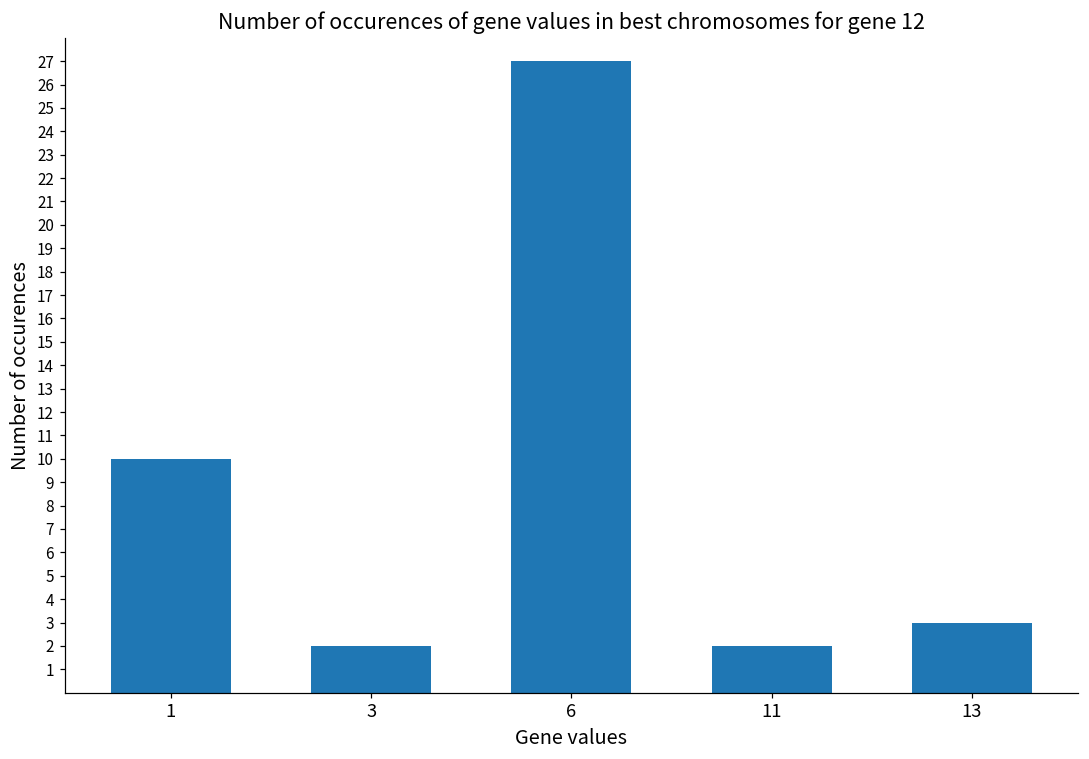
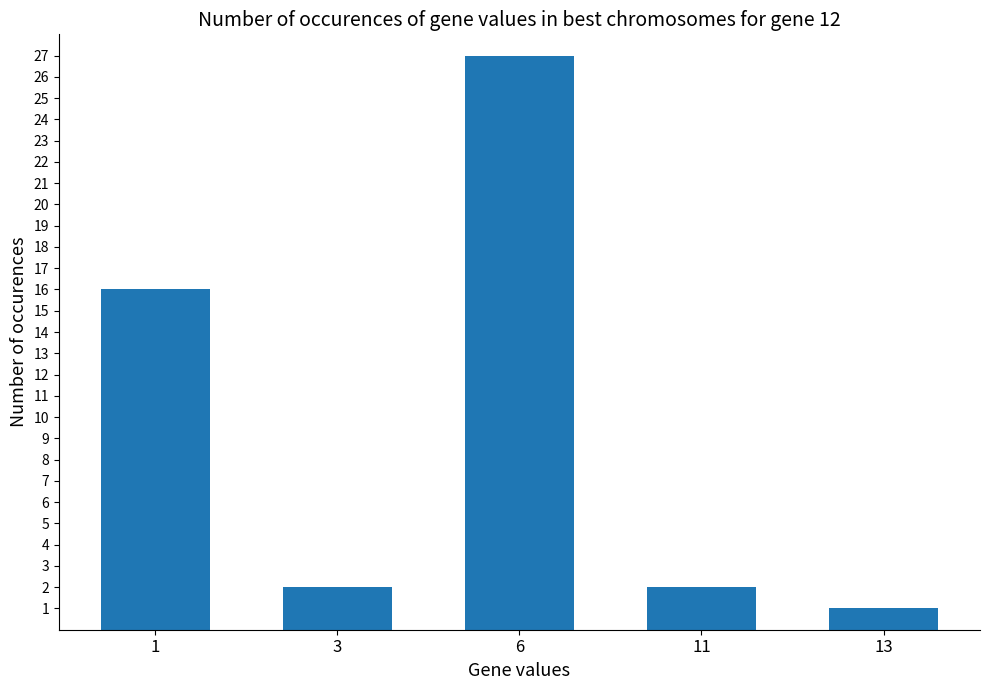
1: 10 -> 16
13: 3 -> 1
